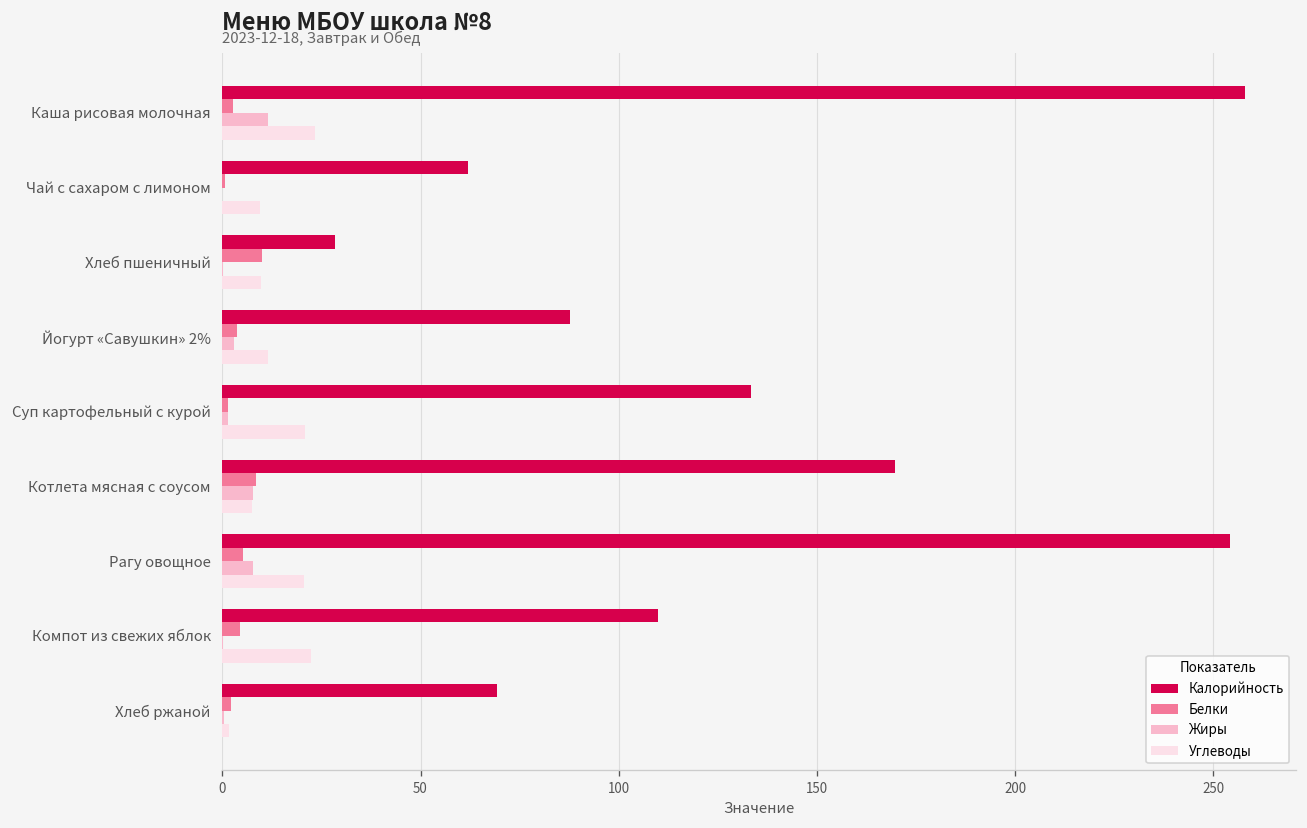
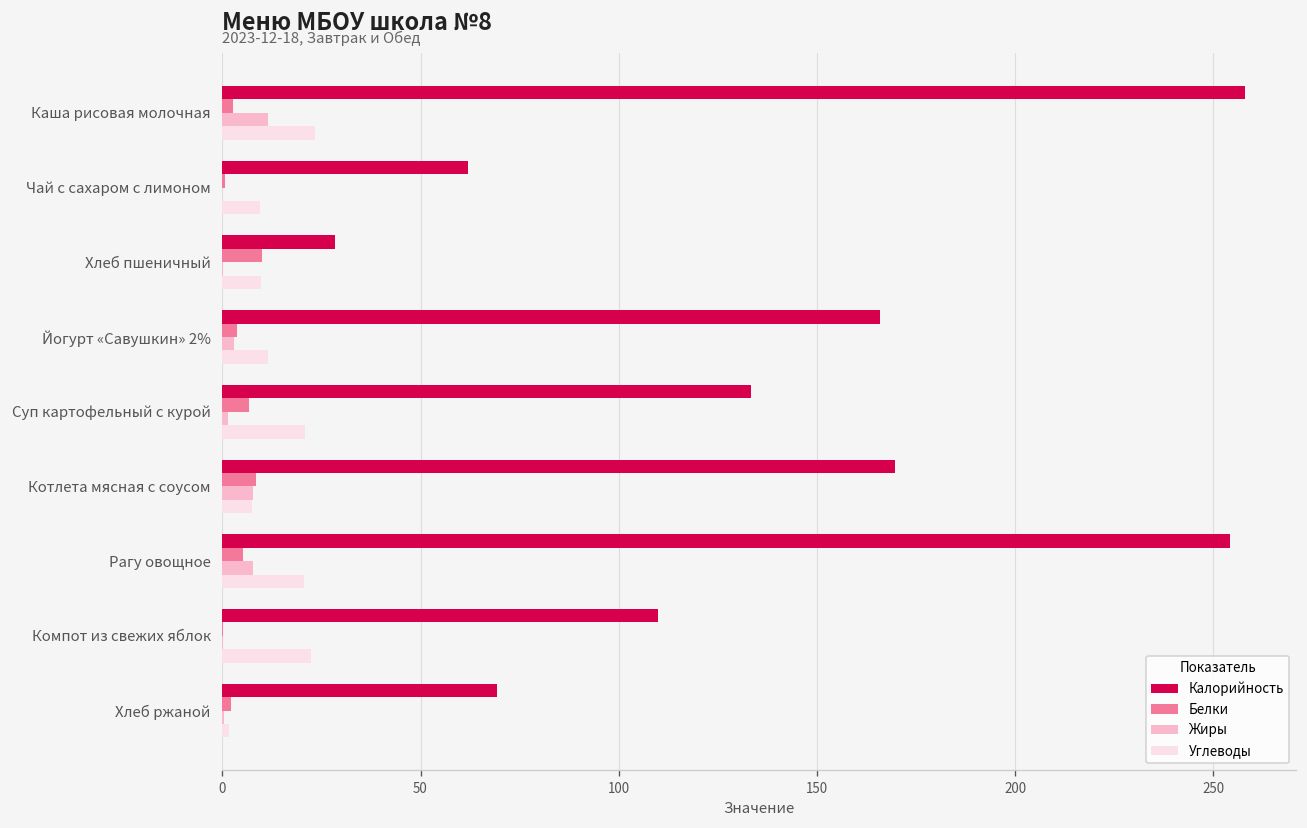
Калорийность, Йогурт «Савушкин» 2%: 88 -> 166
Белки, Суп картофельный с курой: 2 -> 7
Белки, Компот из свежих яблок: 5 -> 0
